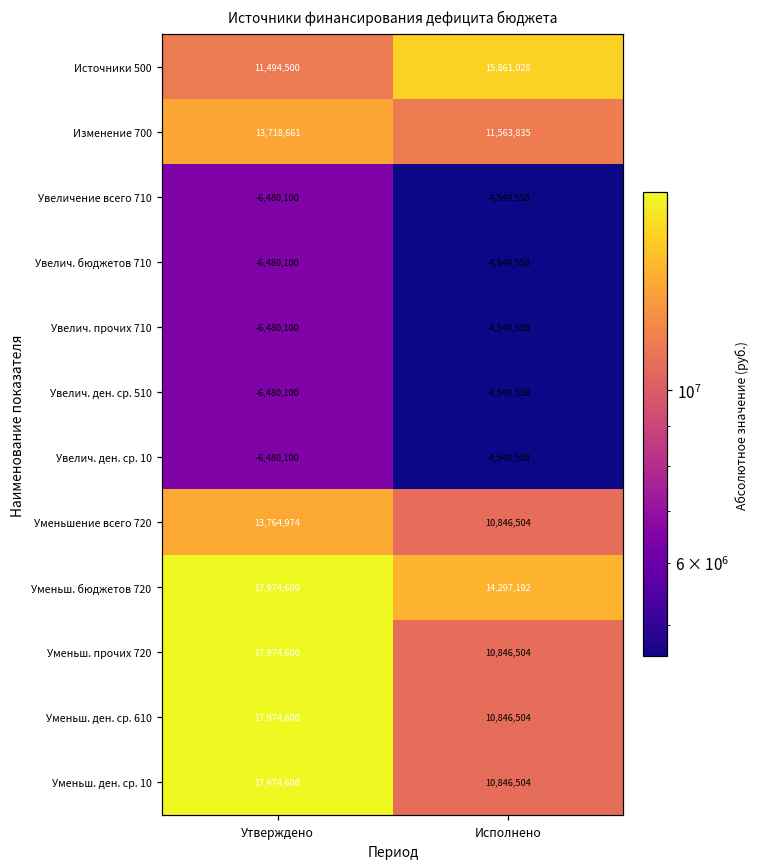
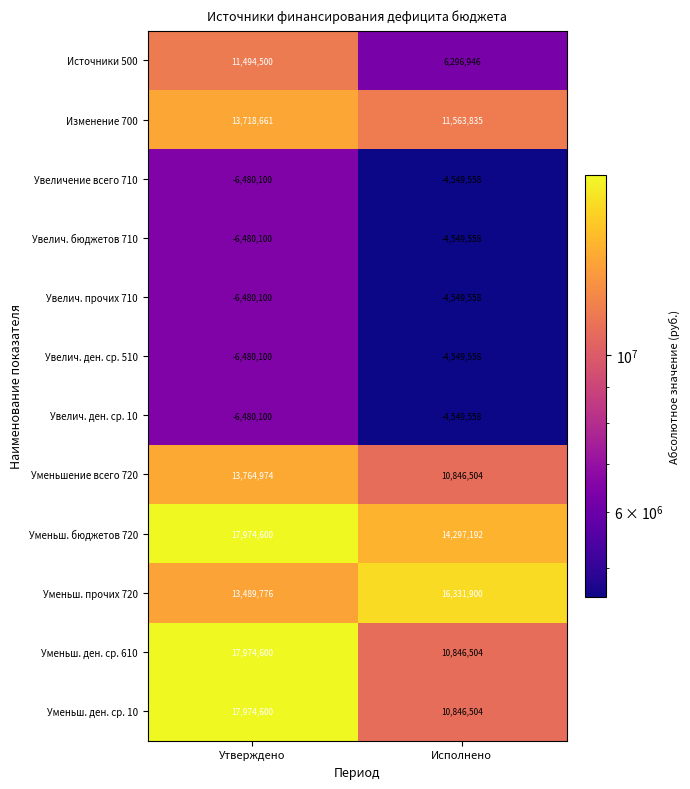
Источники 500, Исполнено: 15,861,028 -> 6,296,946
Уменьш. прочих 720, Утверждено: 17,974,600 -> 13,489,776
Уменьш. прочих 720, Исполнено: 10,846,504 -> 16,331,900
